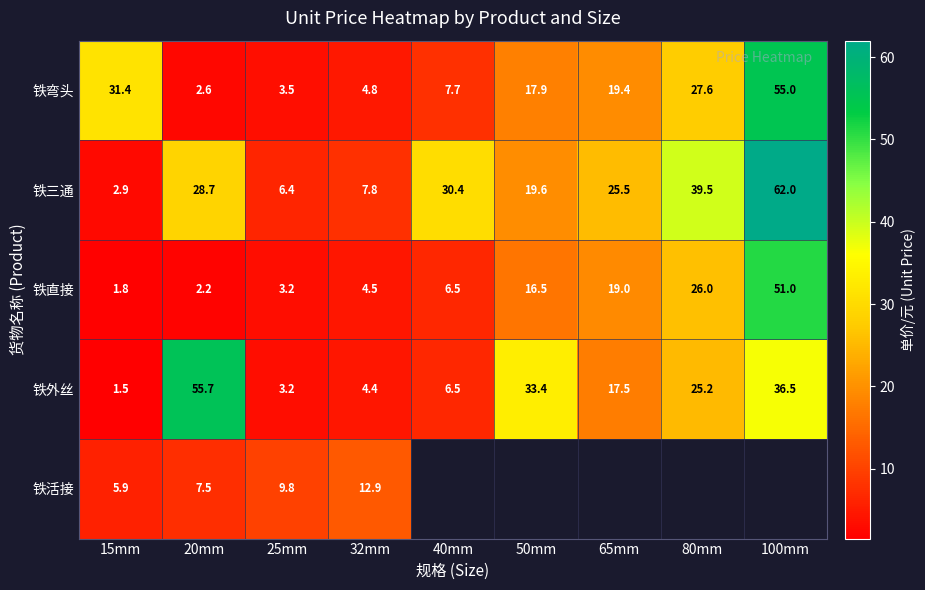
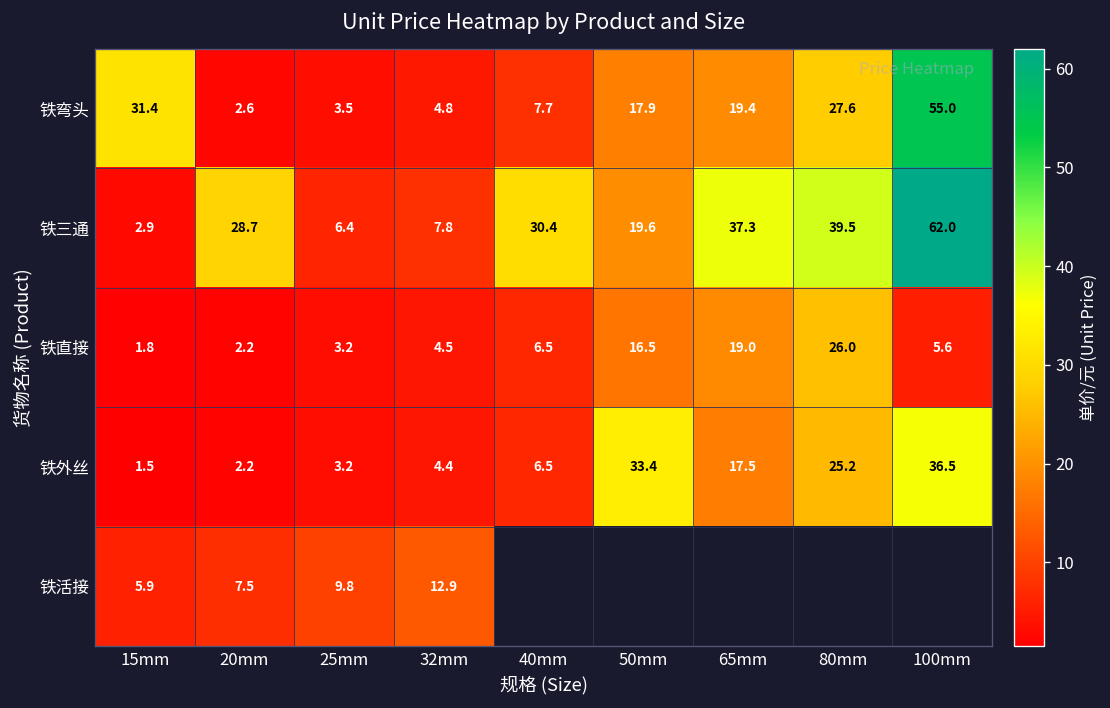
铁三通, 65mm: 25.5 -> 37.3
铁直接, 100mm: 51.0 -> 5.6
铁外丝, 20mm: 55.7 -> 2.2
